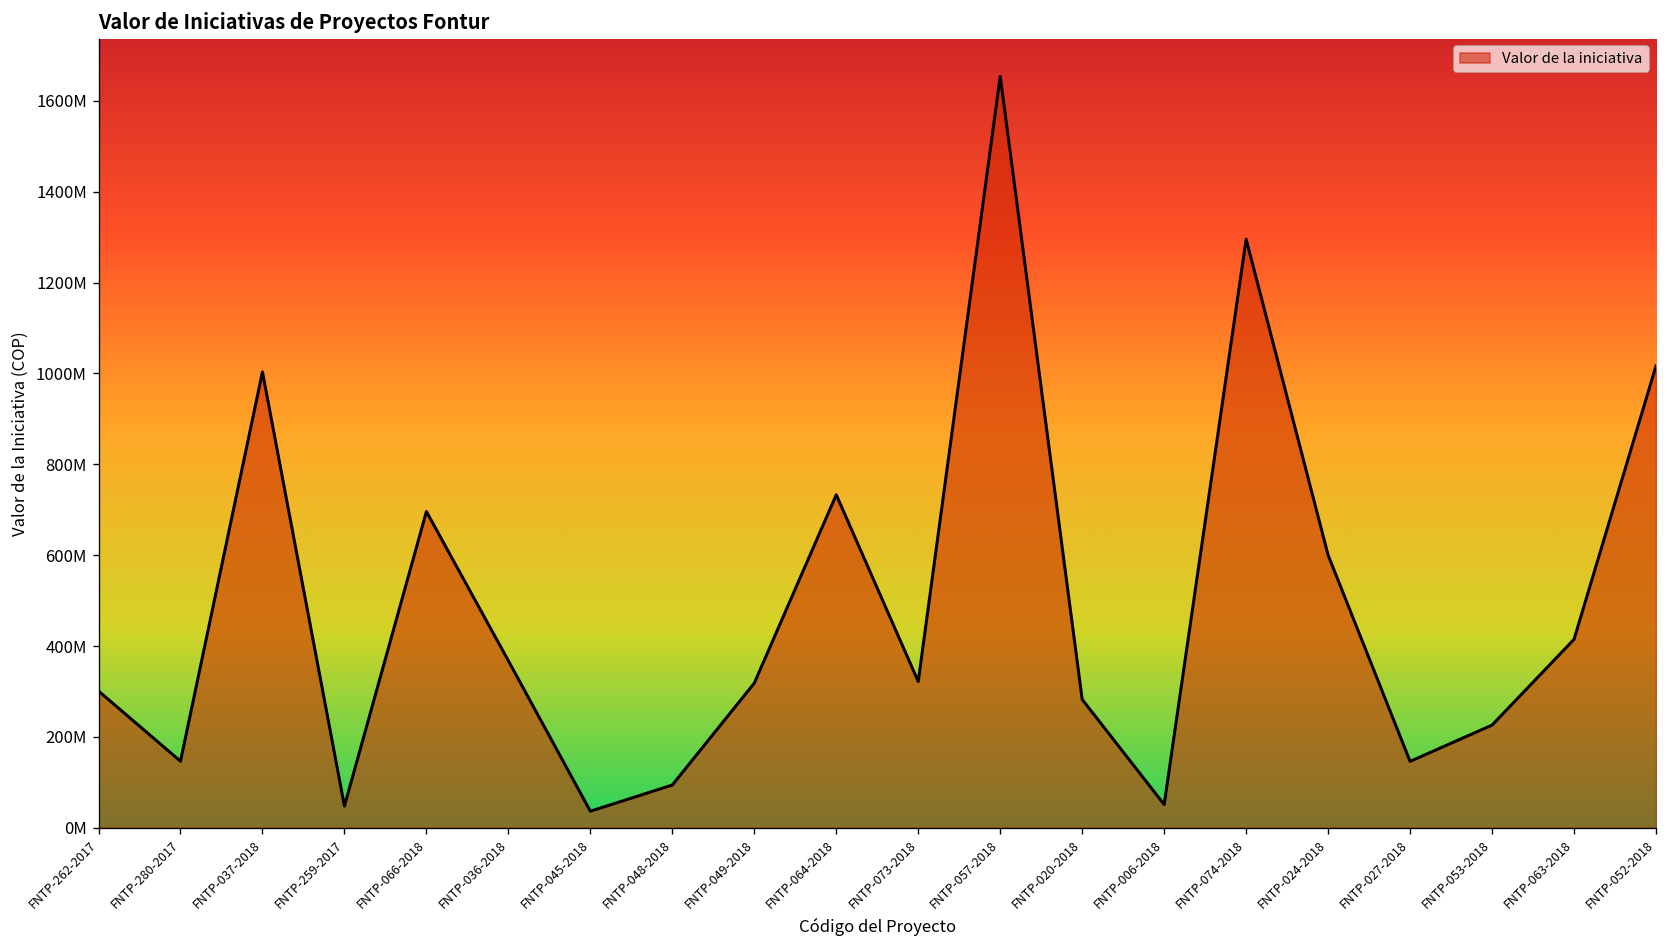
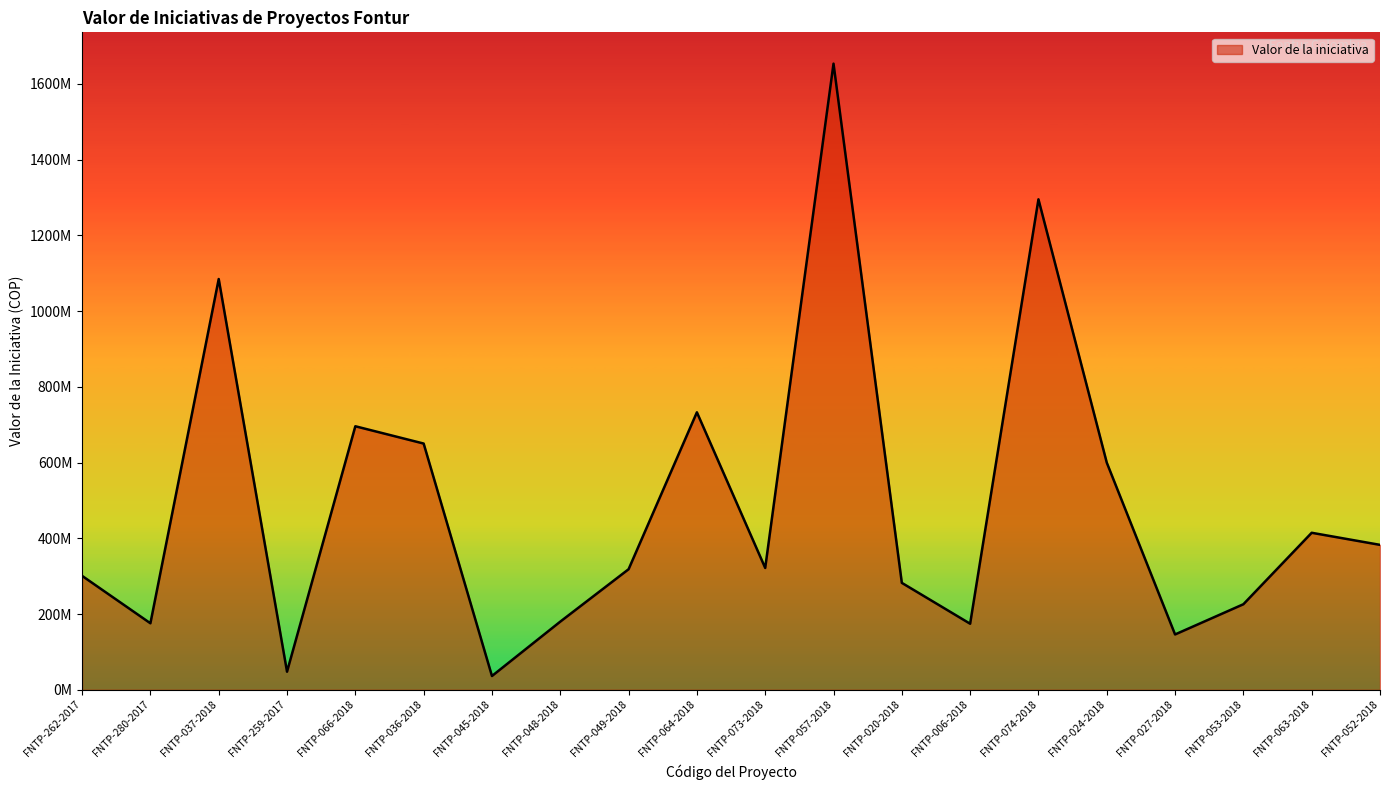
FNTP-280-2017: 150000000 -> 180000000
FNTP-037-2018: 1000000000 -> 1080000000
FNTP-036-2018: 370000000 -> 650000000
FNTP-048-2018: 90000000 -> 180000000
FNTP-006-2018: 50000000 -> 170000000
FNTP-052-2018: 1020000000 -> 380000000
